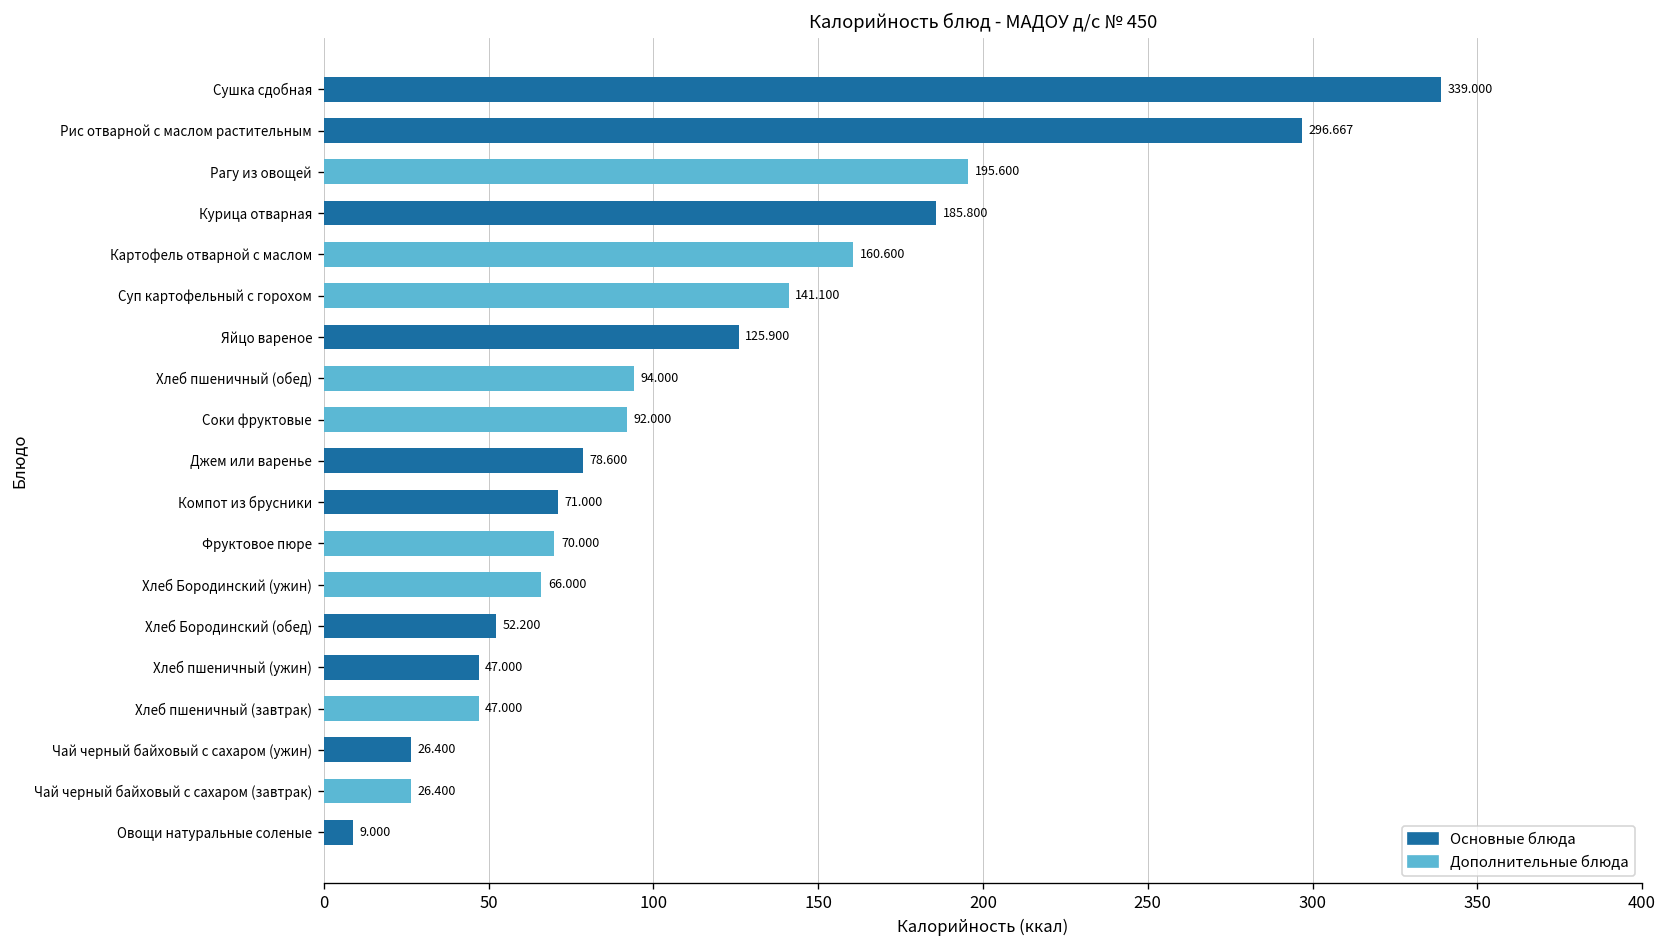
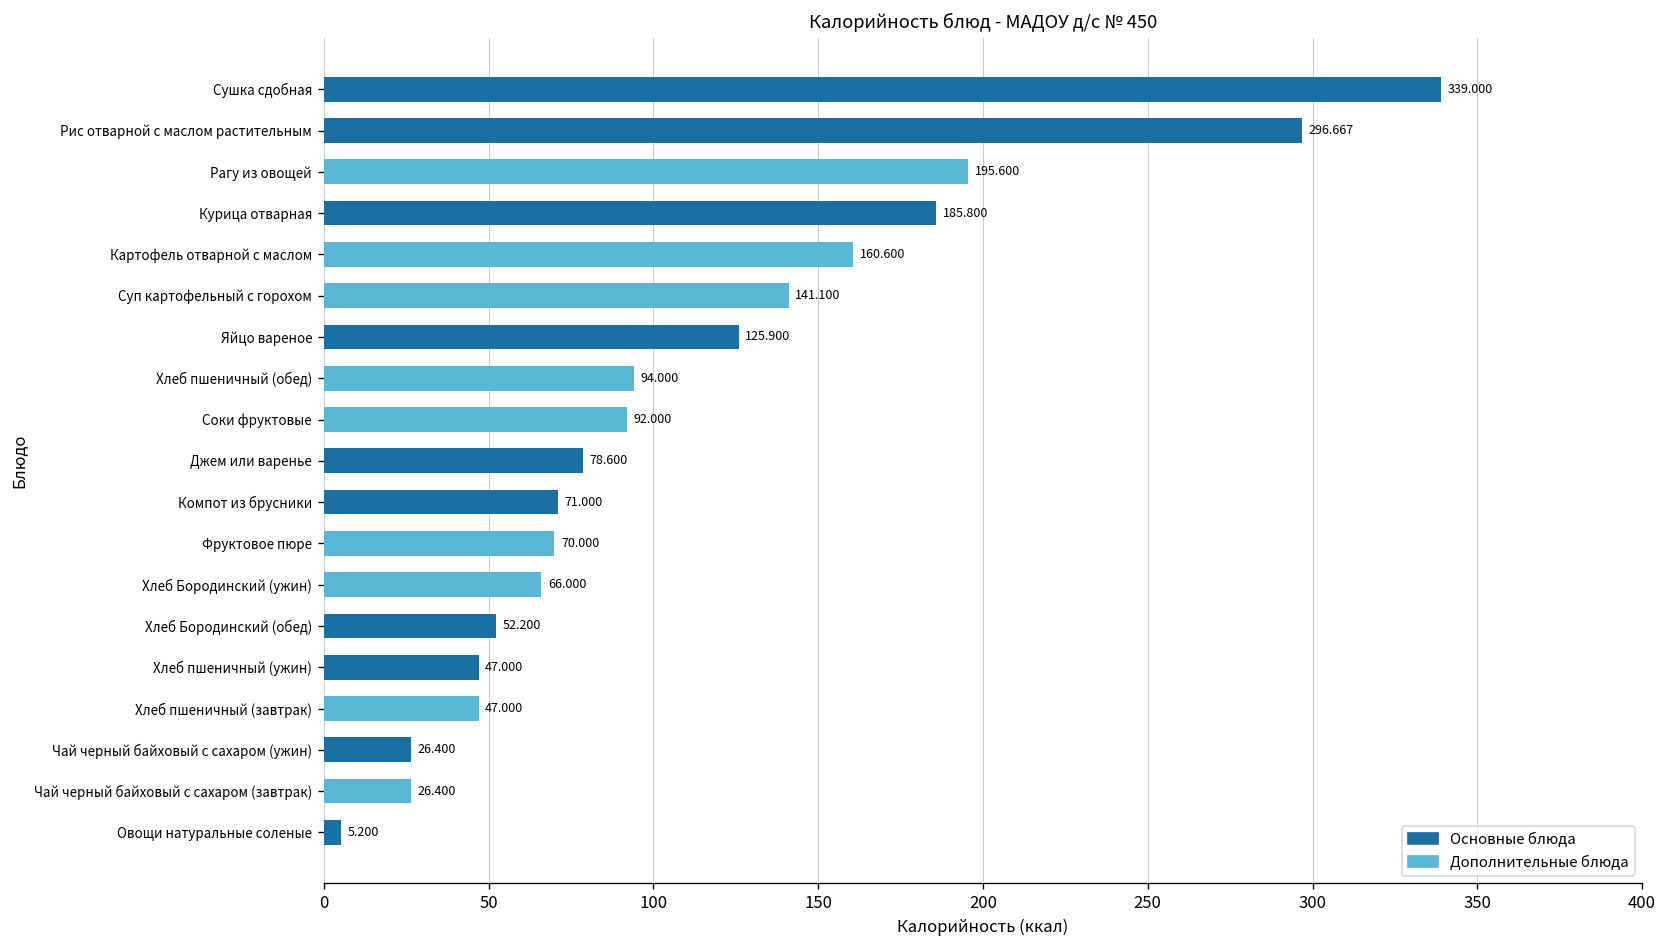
Овощи натуральные соленые: 9.000 -> 5.200
